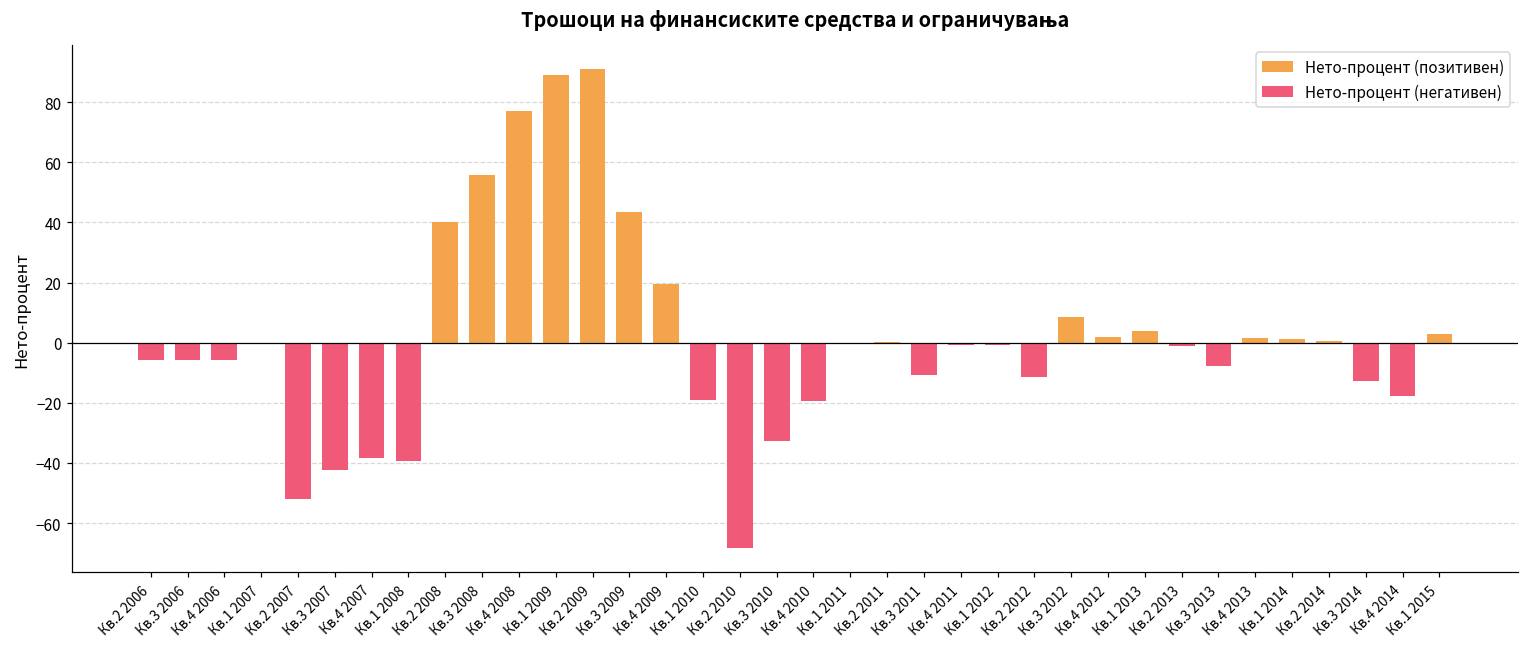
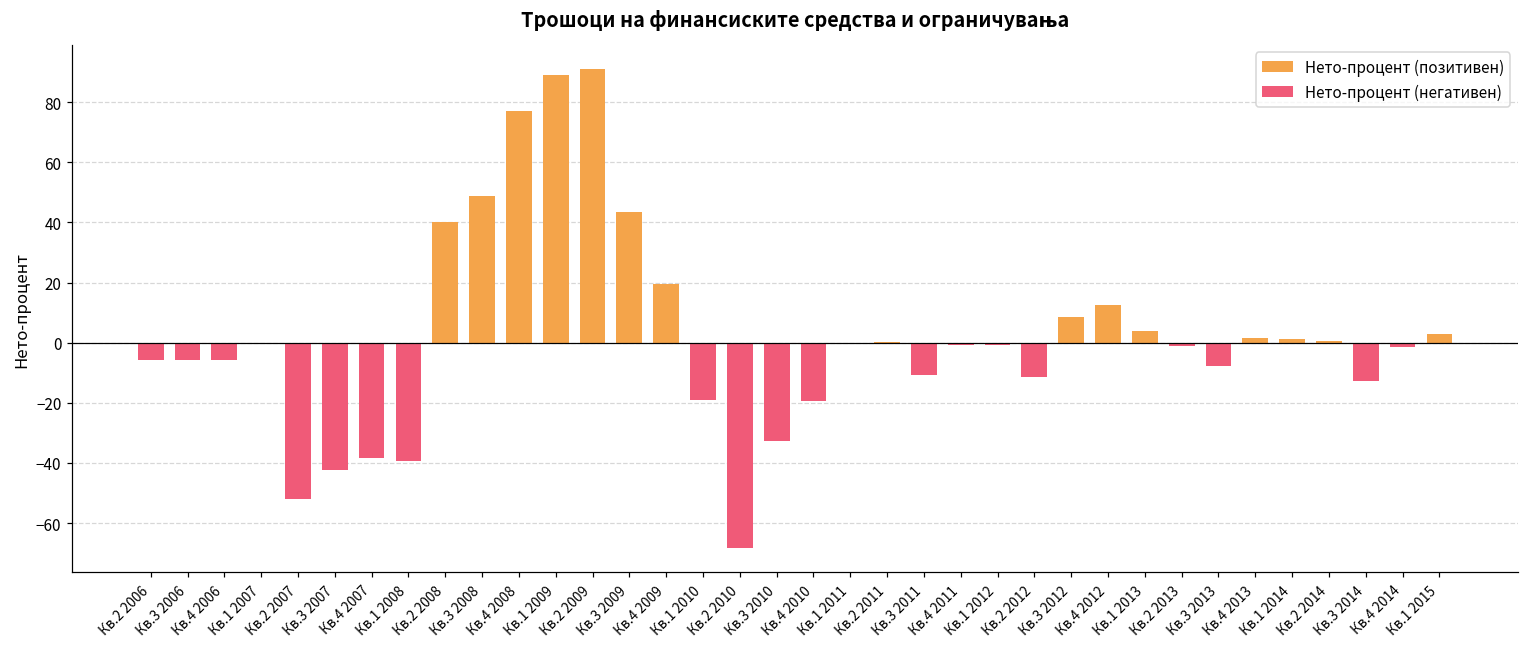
Нето-процент (позитивен), Кв.3 2008: 56 -> 49
Нето-процент (позитивен), Кв.4 2012: 2 -> 13
Нето-процент (негативен), Кв.4 2014: -18 -> -1
